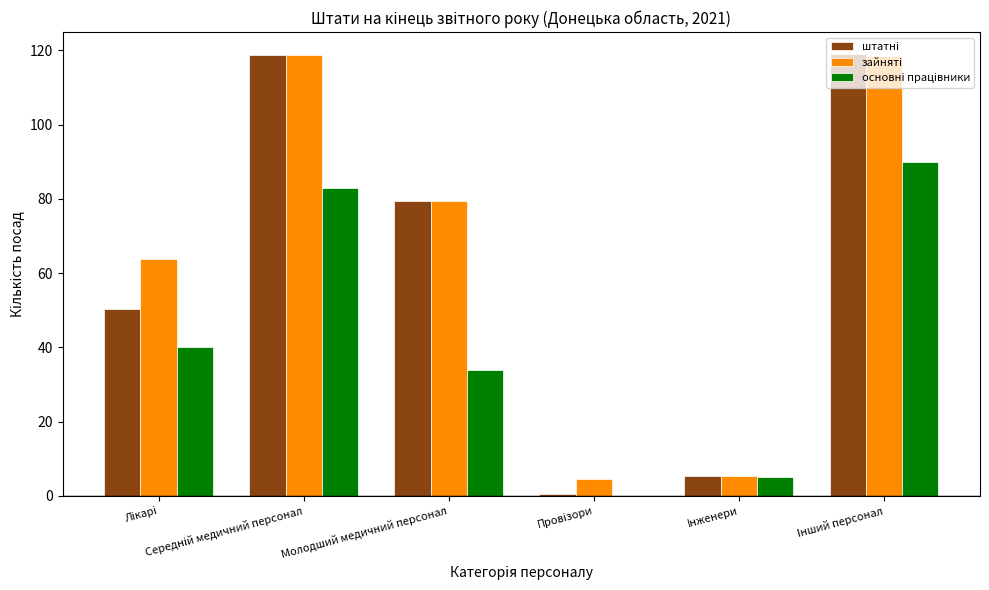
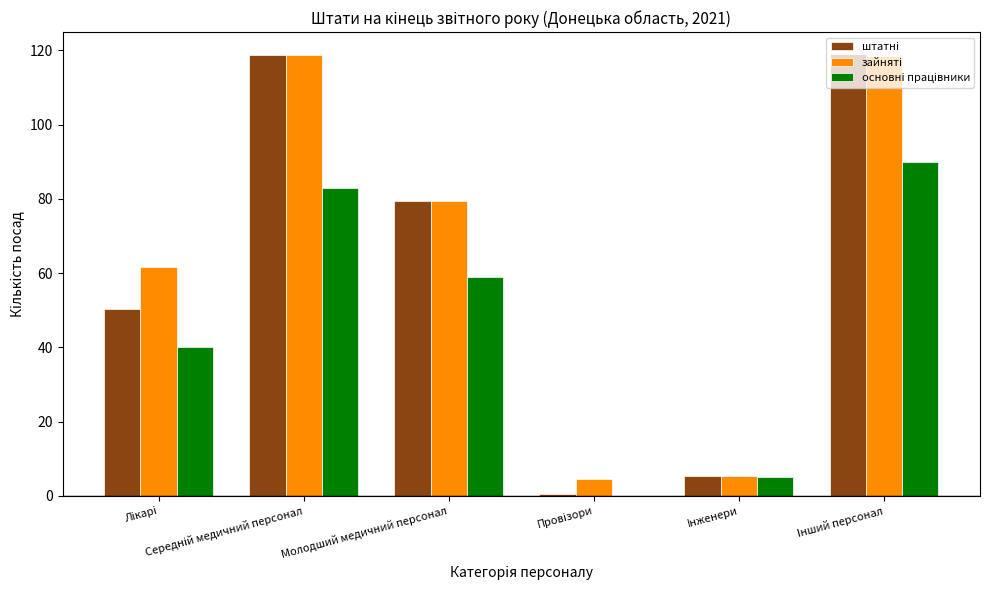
зайняті, Лікарі: 64 -> 62
основні працівники, Молодший медичний персонал: 34 -> 59
